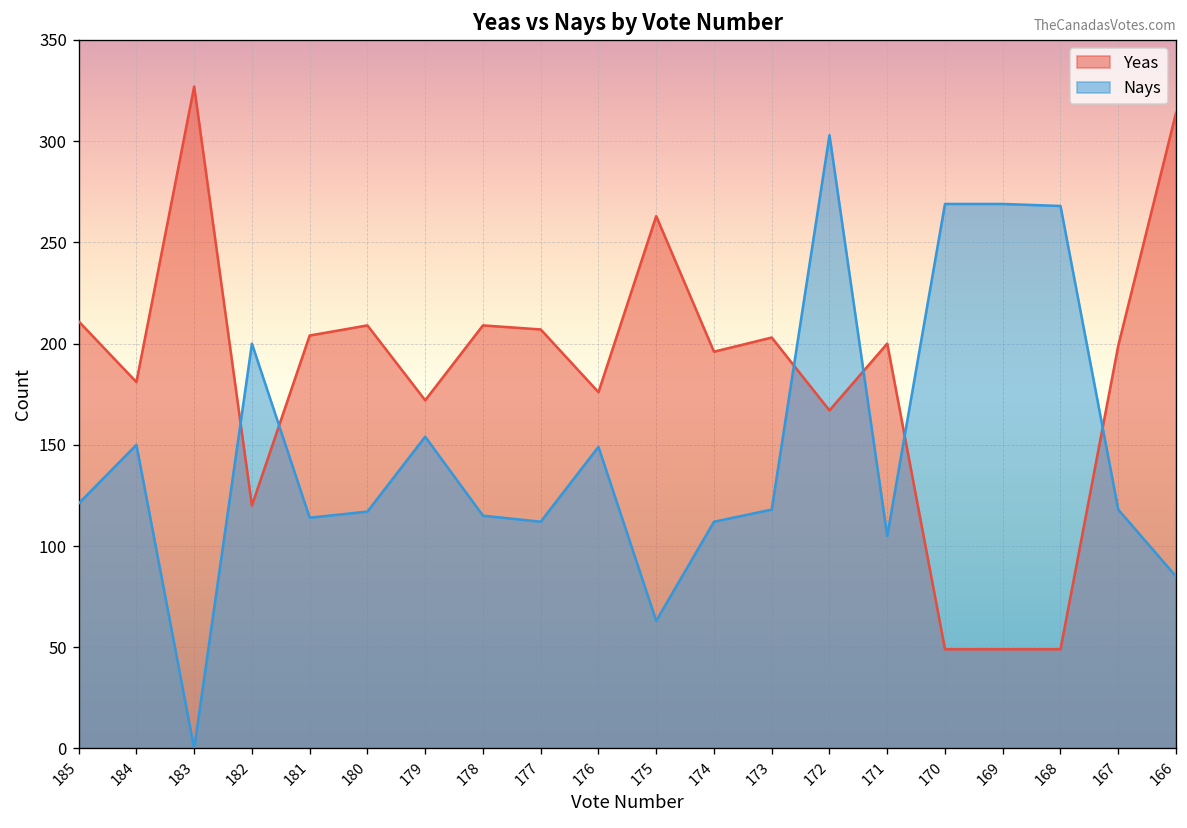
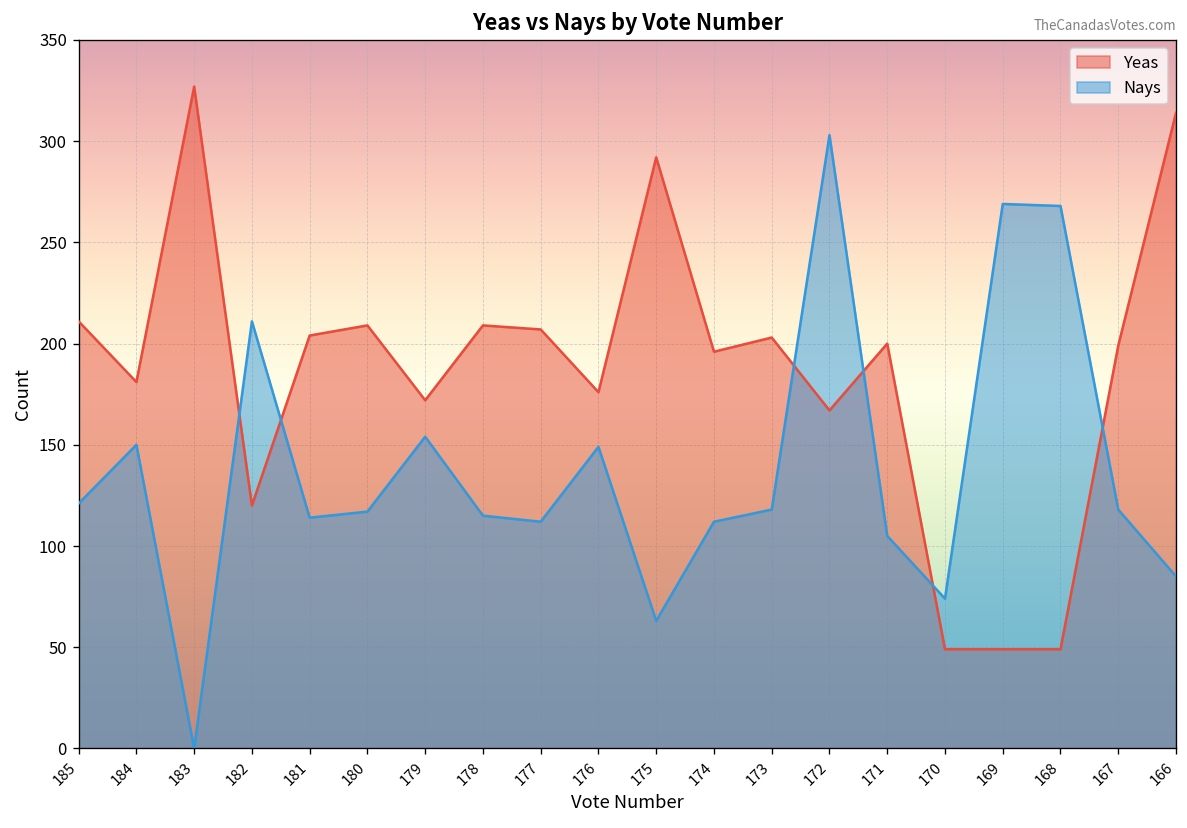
Nays, 182: 200 -> 211
Yeas, 175: 263 -> 292
Nays, 170: 269 -> 74
